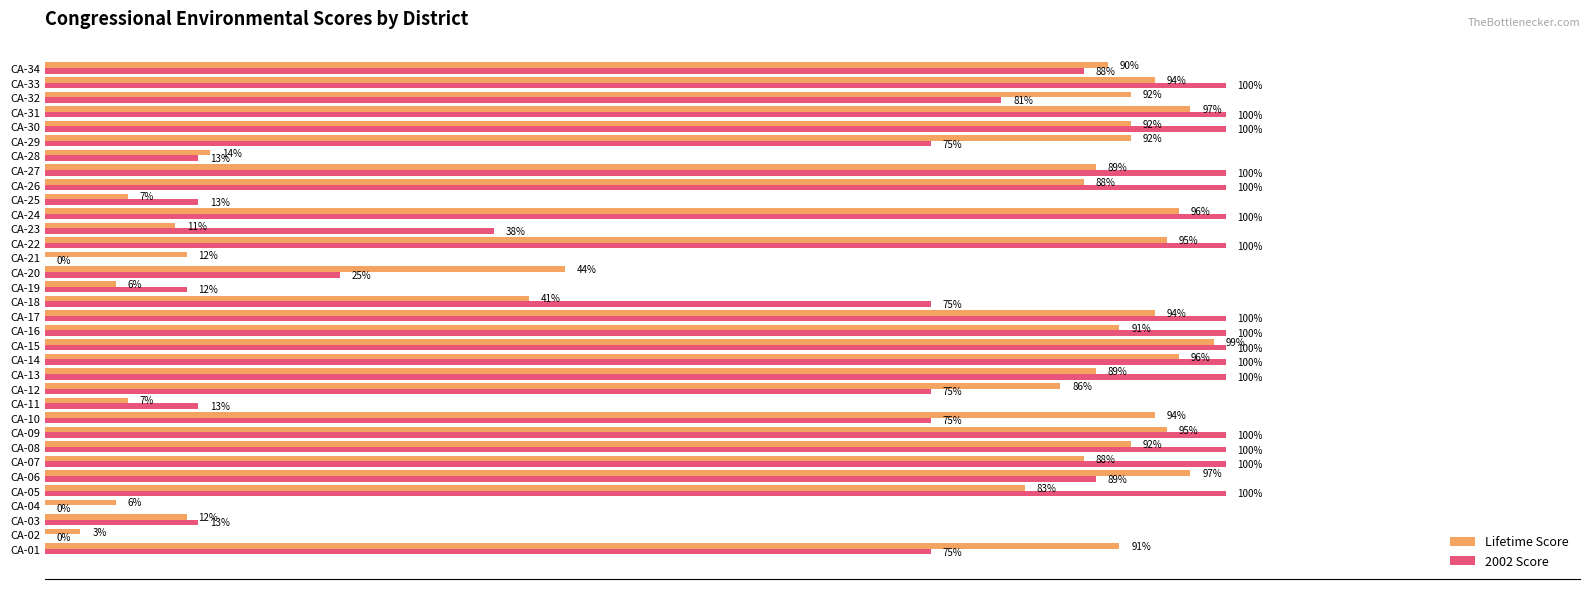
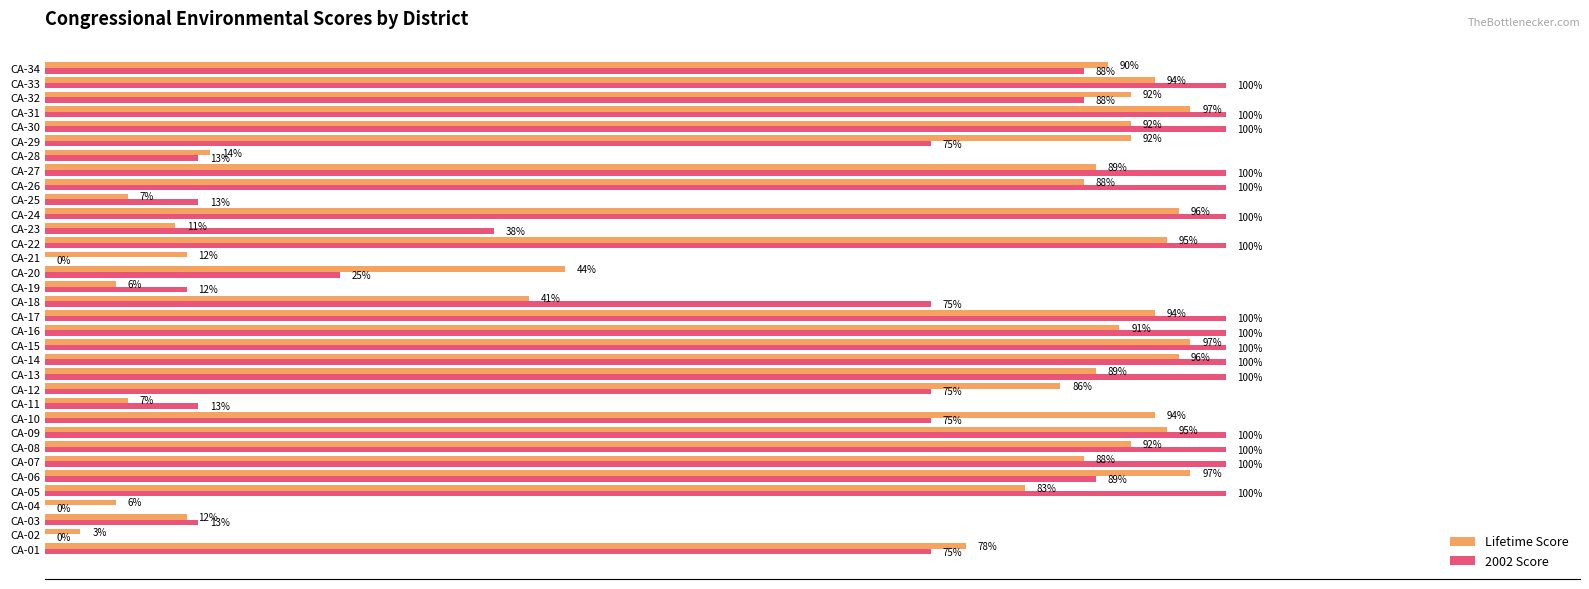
2002 Score, CA-32: 81% -> 88%
Lifetime Score, CA-15: 99% -> 97%
Lifetime Score, CA-01: 91% -> 78%
